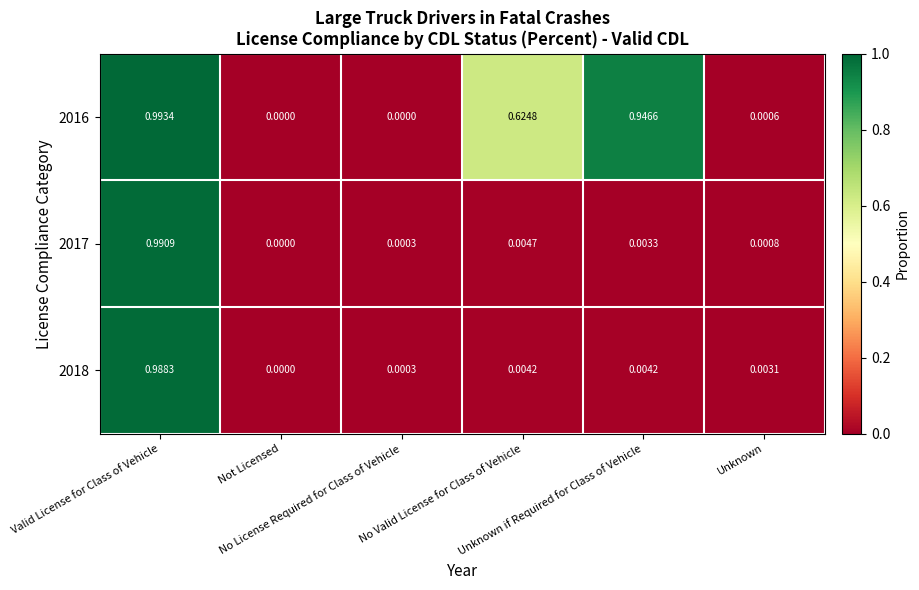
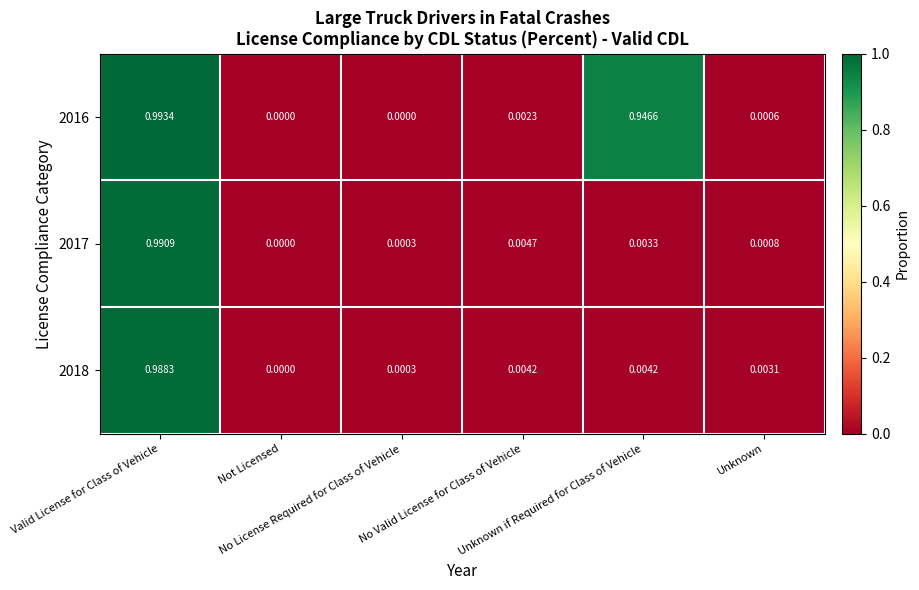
2016, No Valid License for Class of Vehicle: 0.6248 -> 0.0023
